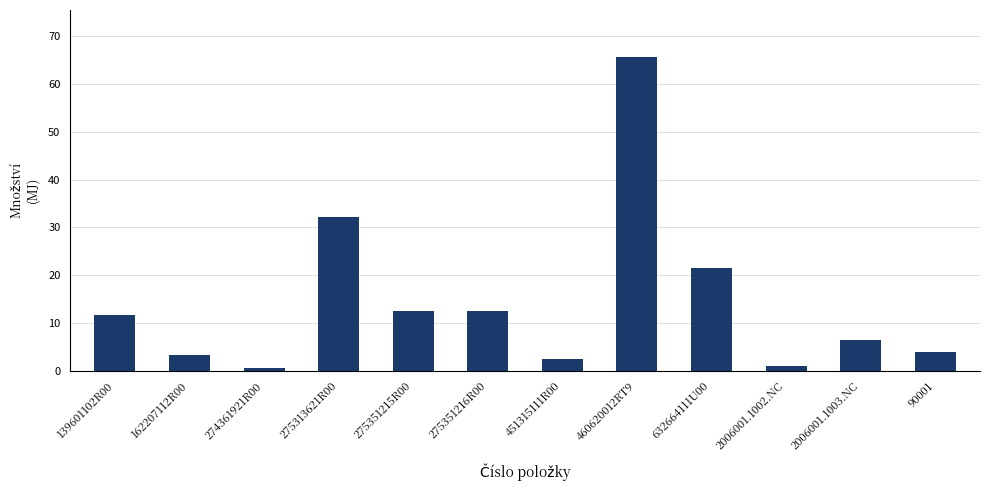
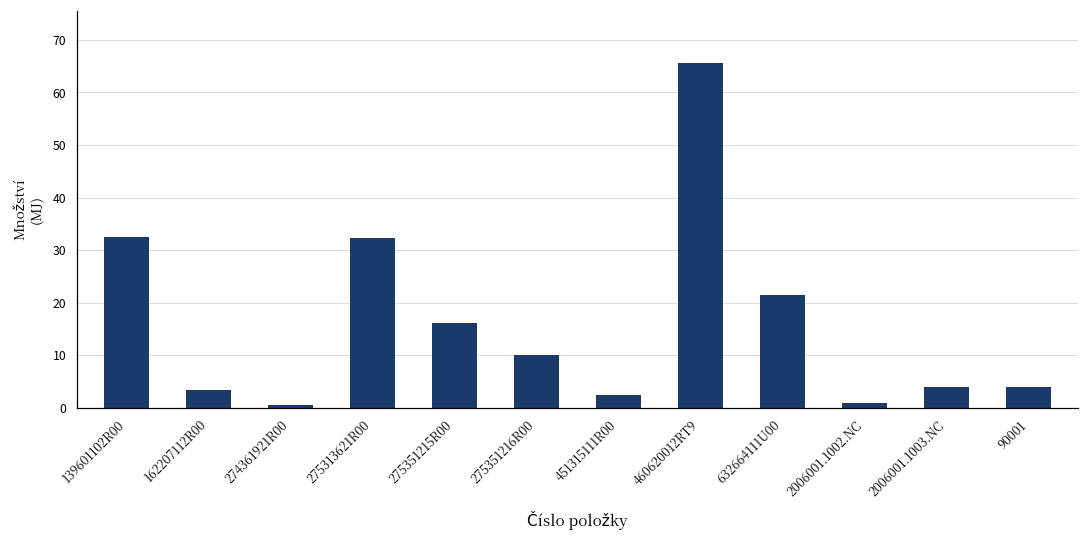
139601102R00: 12 -> 32
275351215R00: 12 -> 16
275351216R00: 12 -> 10
2006001.1003.NC: 7 -> 4
